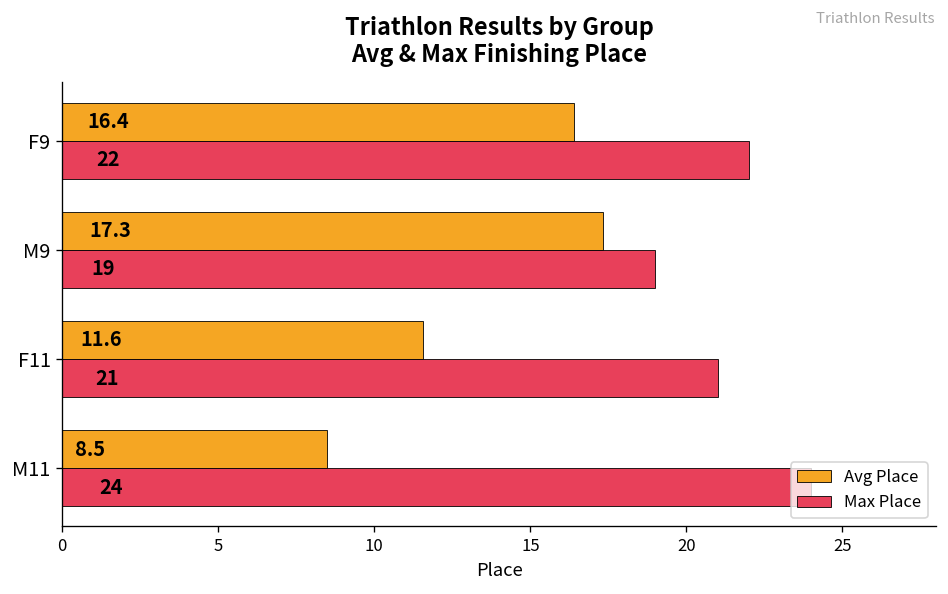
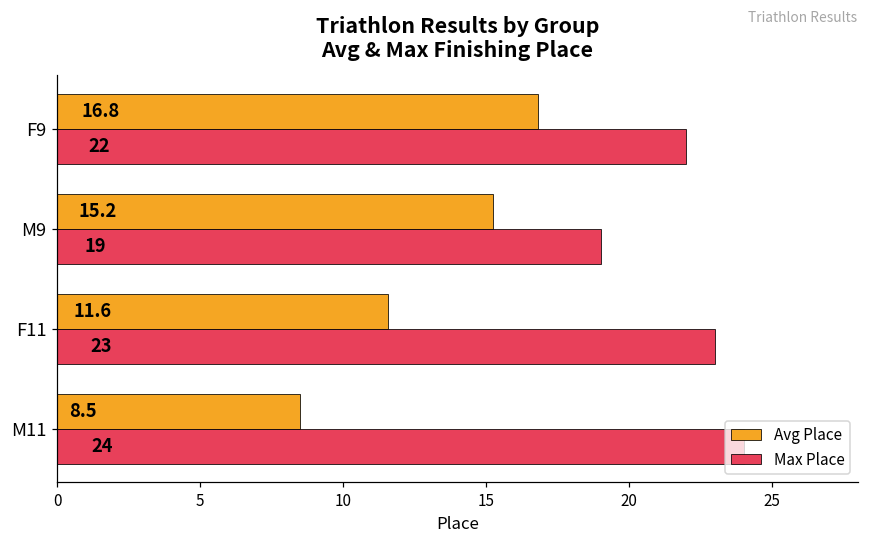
Avg Place, F9: 16.4 -> 16.8
Avg Place, M9: 17.3 -> 15.2
Max Place, F11: 21 -> 23
